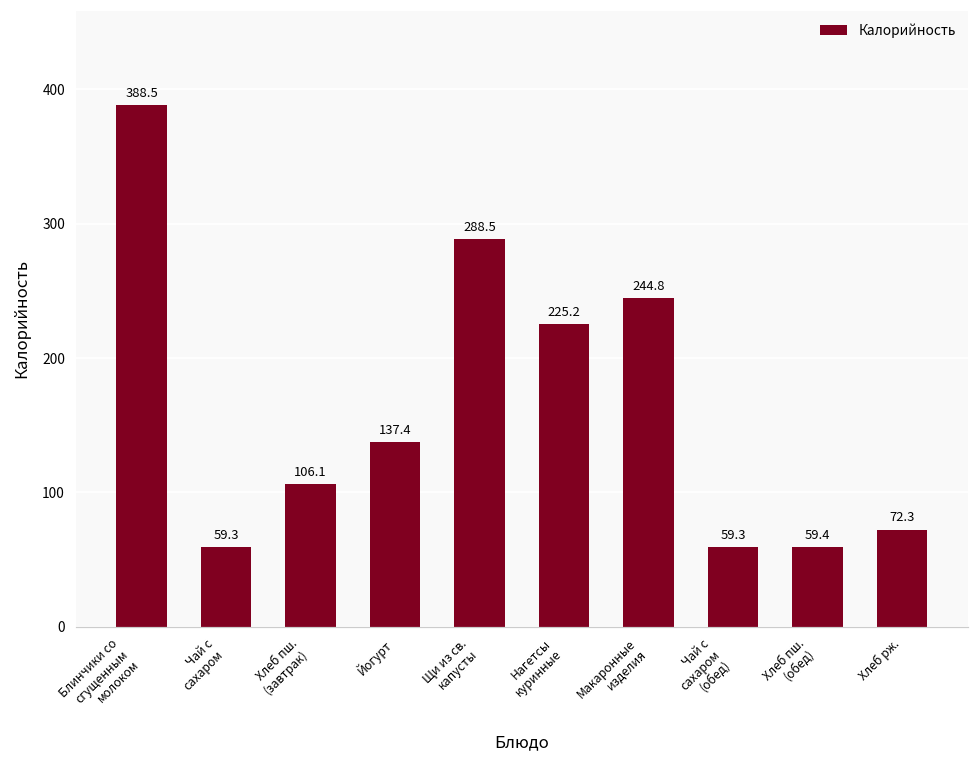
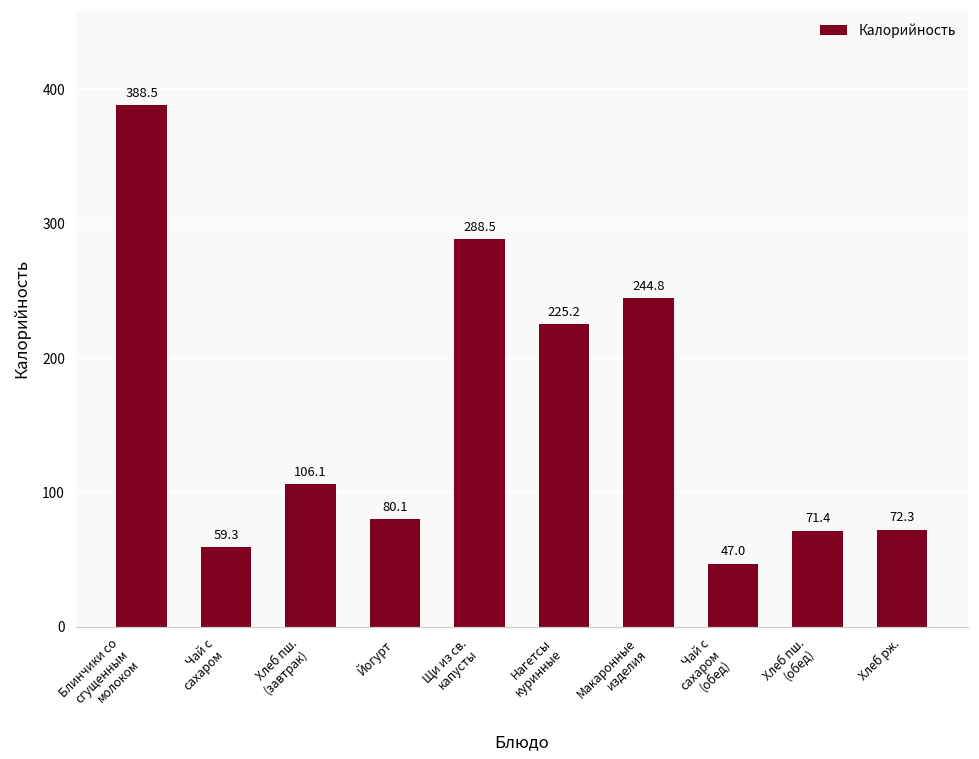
Йогурт: 137.4 -> 80.1
Чай с сахаром (обед): 59.3 -> 47.0
Хлеб пш. (обед): 59.4 -> 71.4
